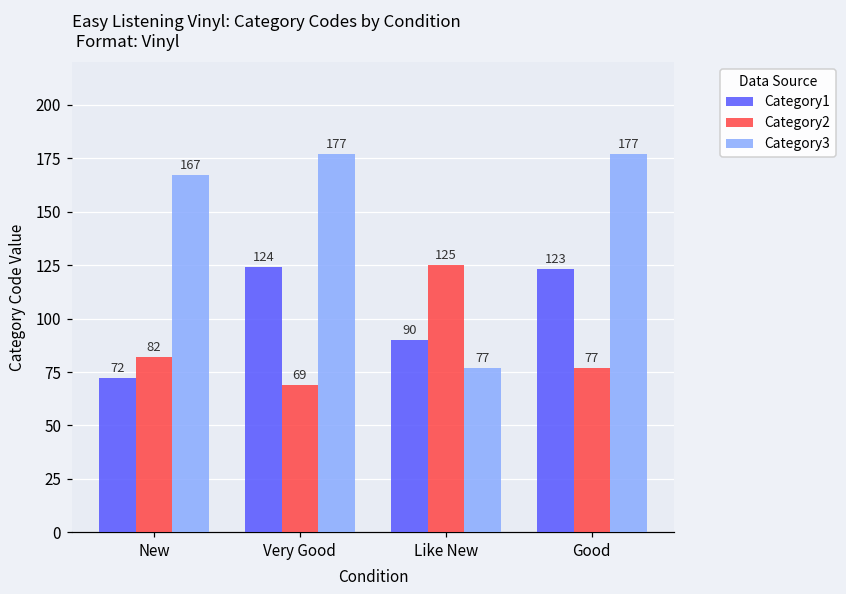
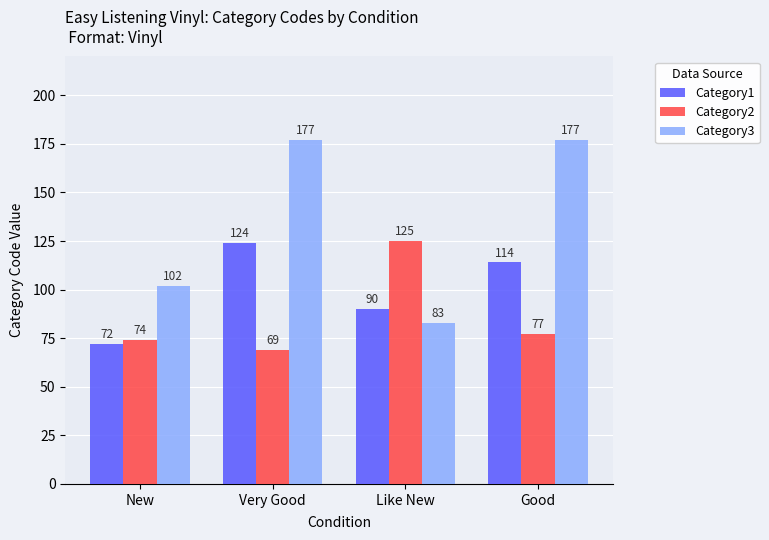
Category2, New: 82 -> 74
Category3, New: 167 -> 102
Category3, Like New: 77 -> 83
Category1, Good: 123 -> 114
